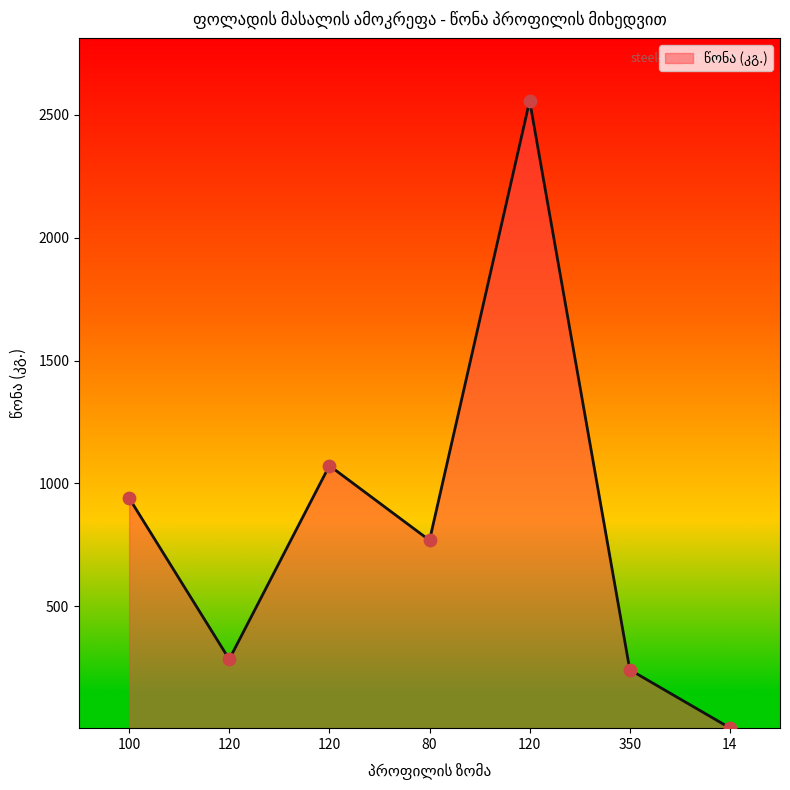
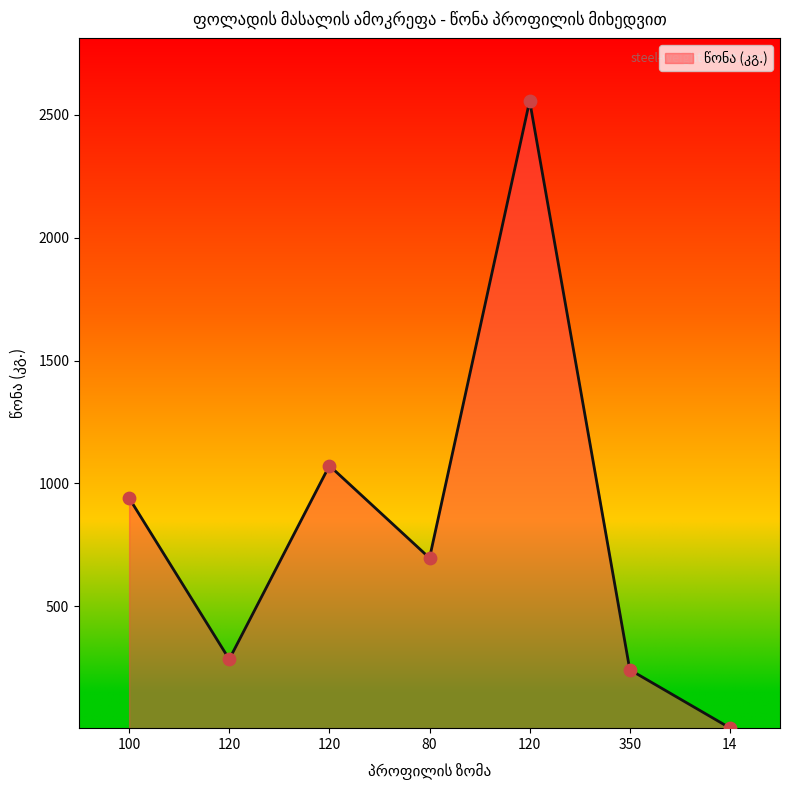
80: 770 -> 700
